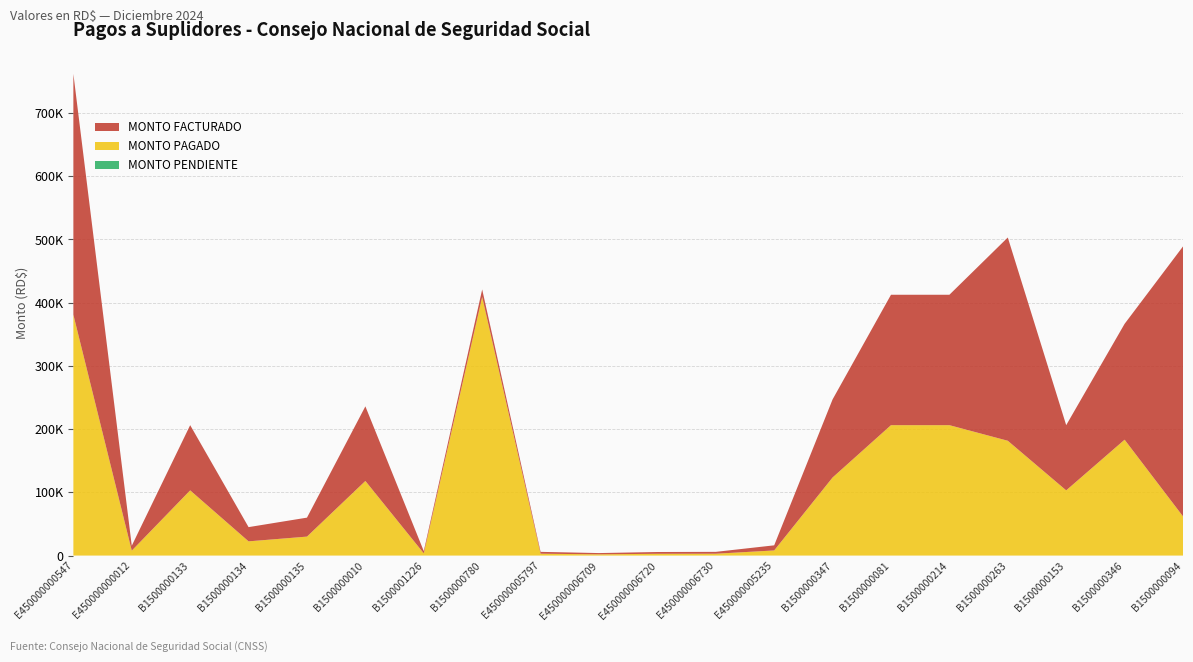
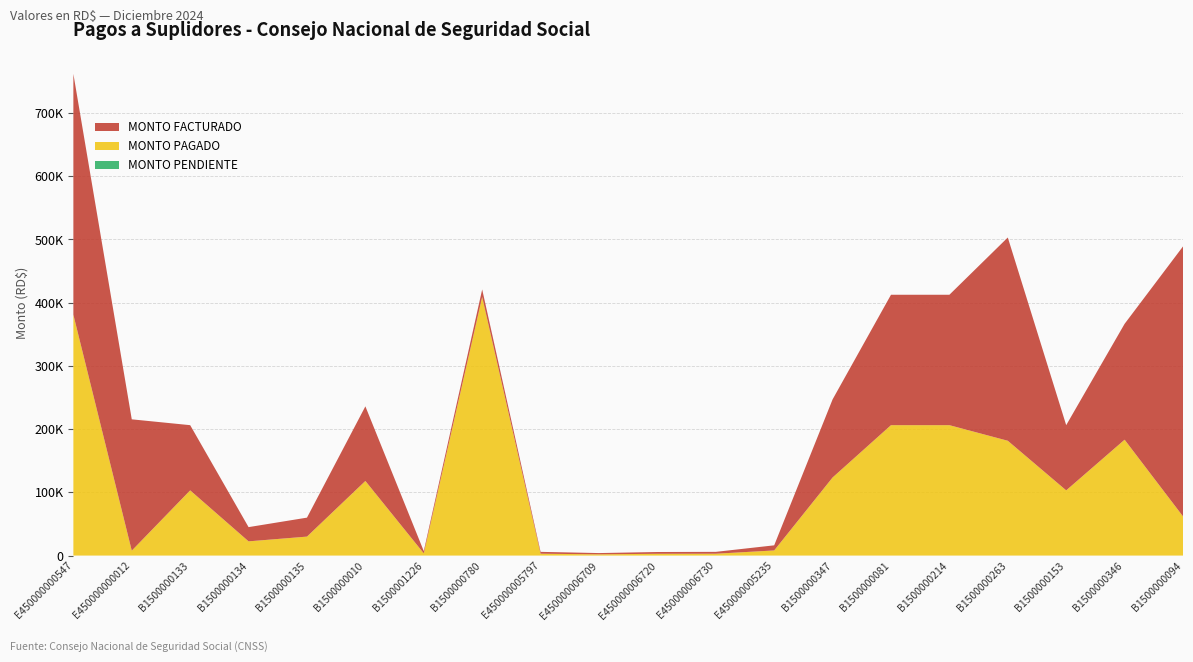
MONTO FACTURADO, E450000000012: 10000 -> 210000
